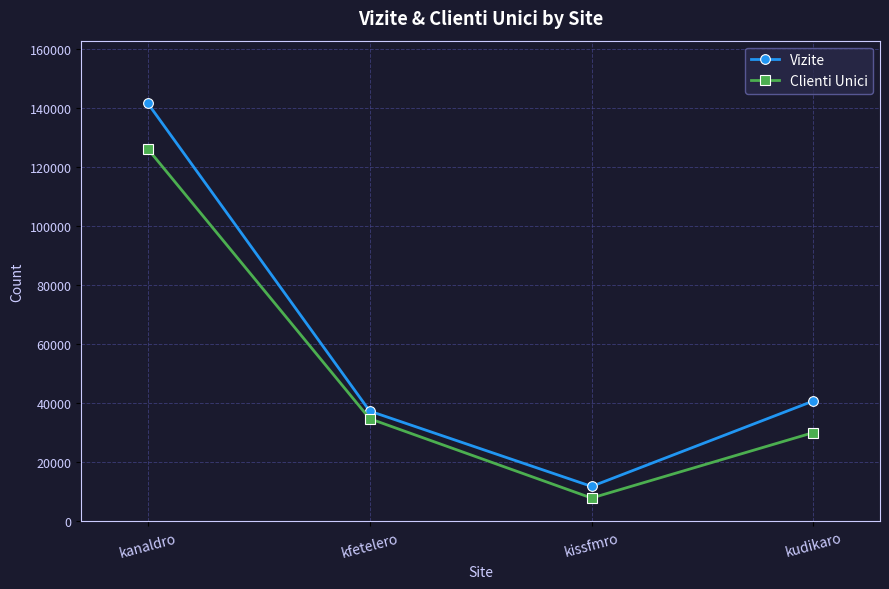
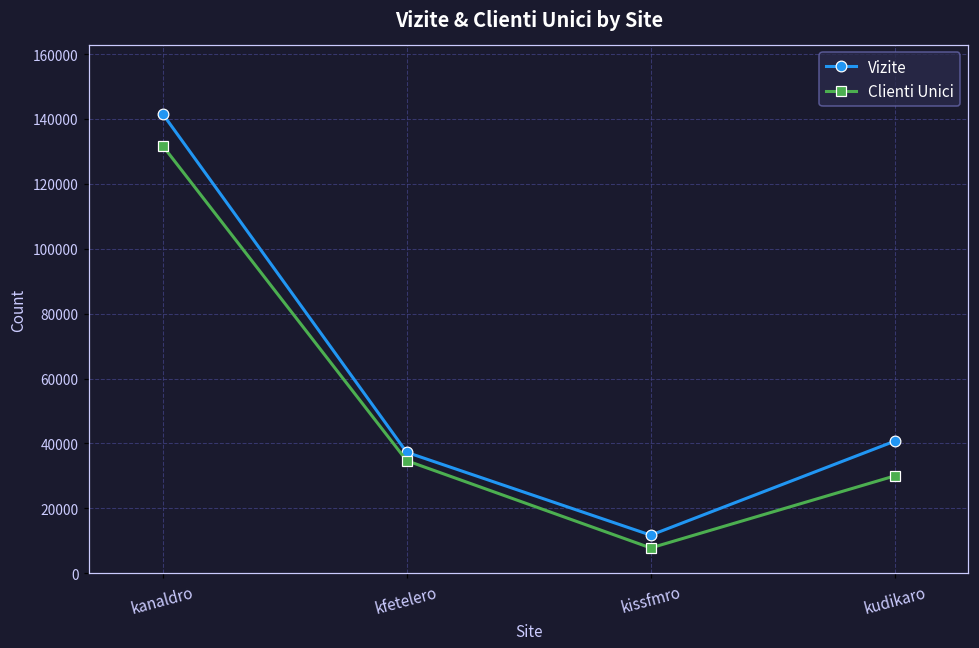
Clienti Unici, kanaldro: 126000 -> 132000
